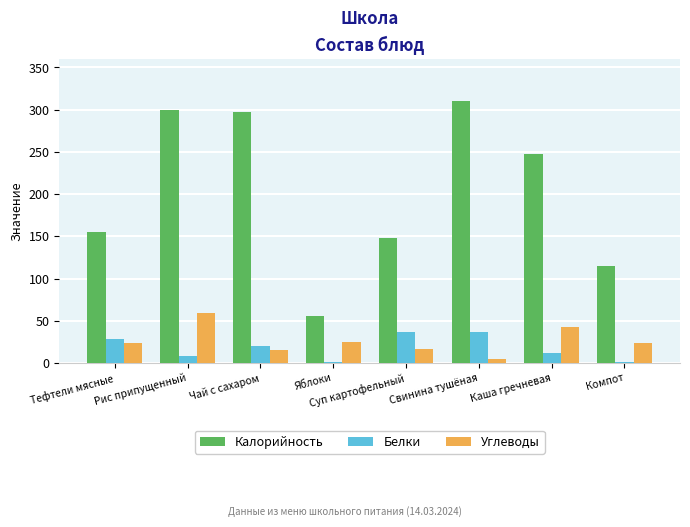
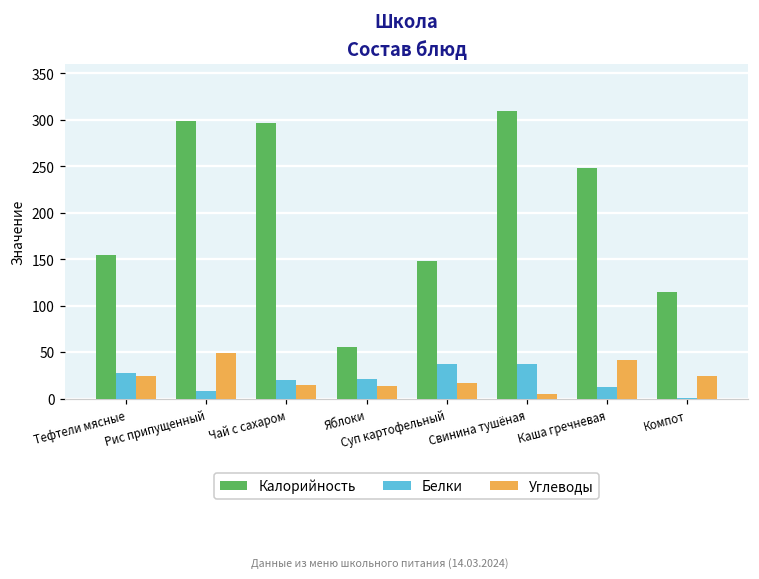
Углеводы, Рис припущенный: 60 -> 50
Белки, Яблоки: 0 -> 20
Углеводы, Яблоки: 30 -> 10
